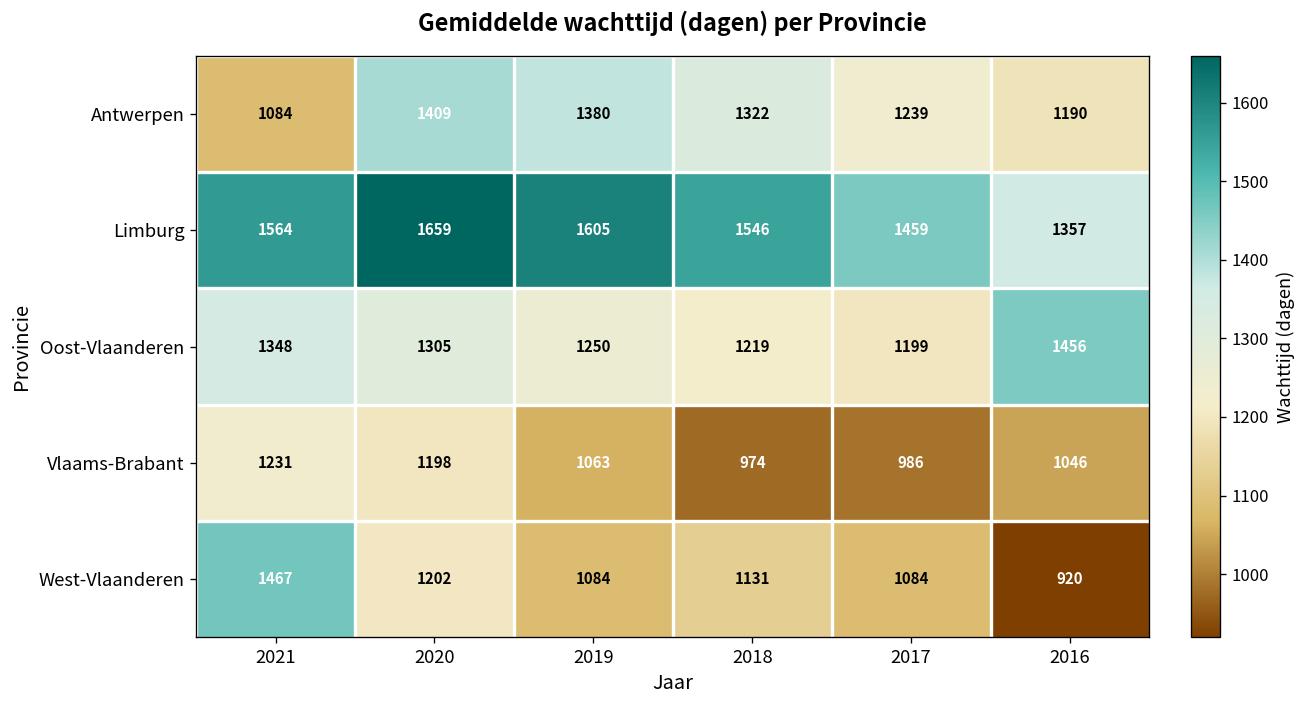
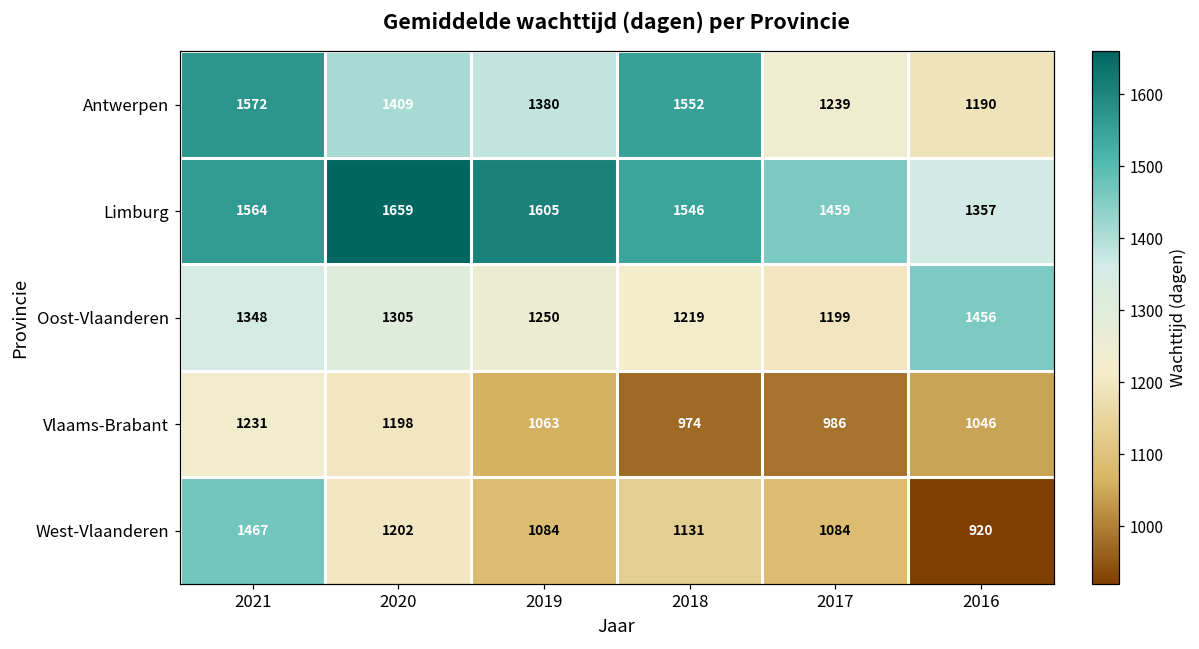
Antwerpen, 2021: 1084 -> 1572
Antwerpen, 2018: 1322 -> 1552
